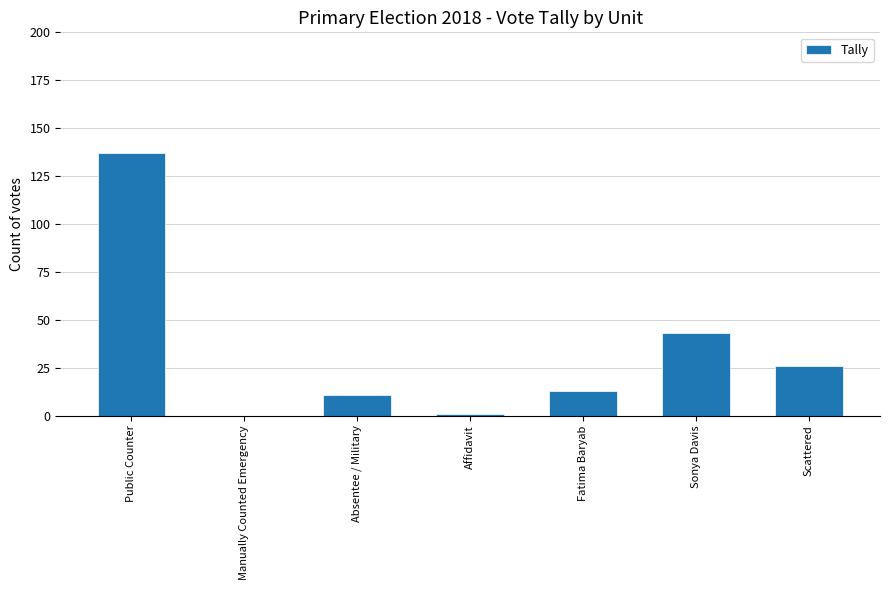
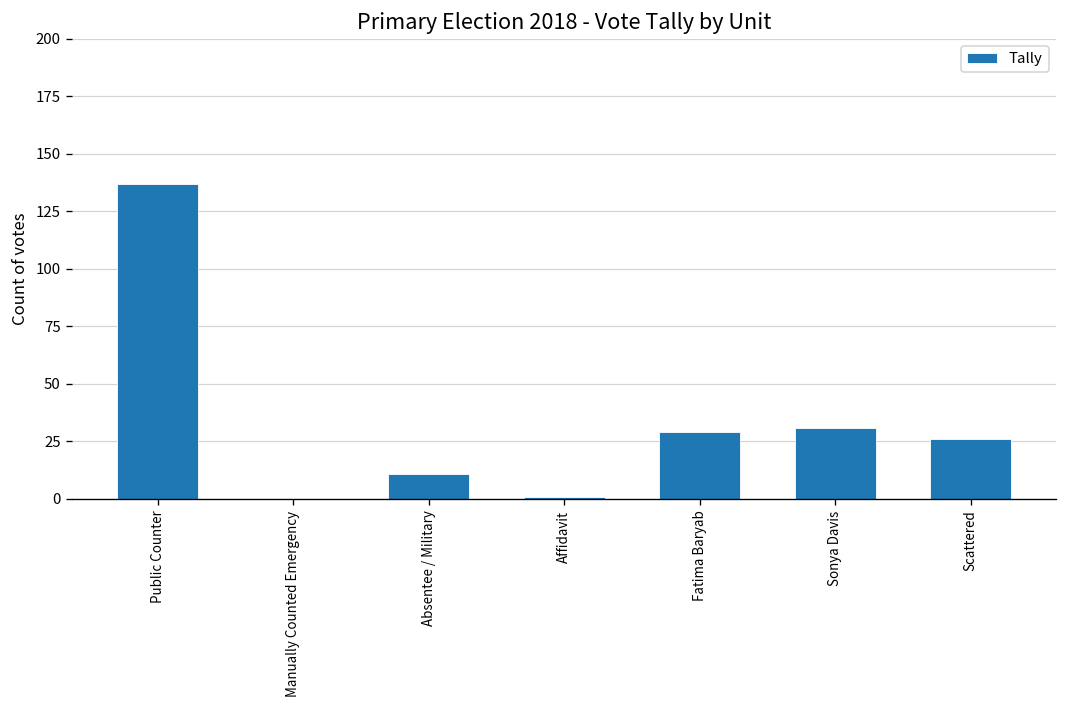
Fatima Baryab: 13 -> 29
Sonya Davis: 43 -> 31
